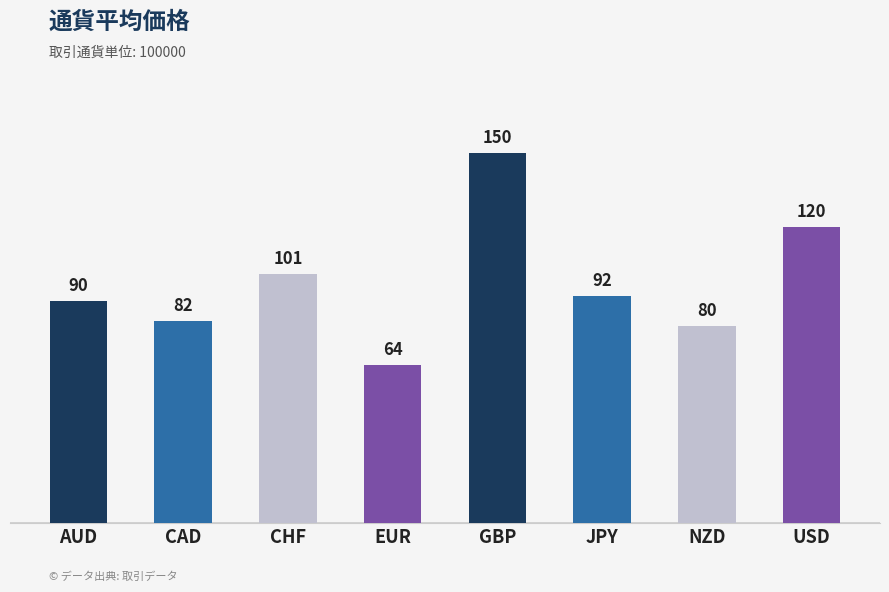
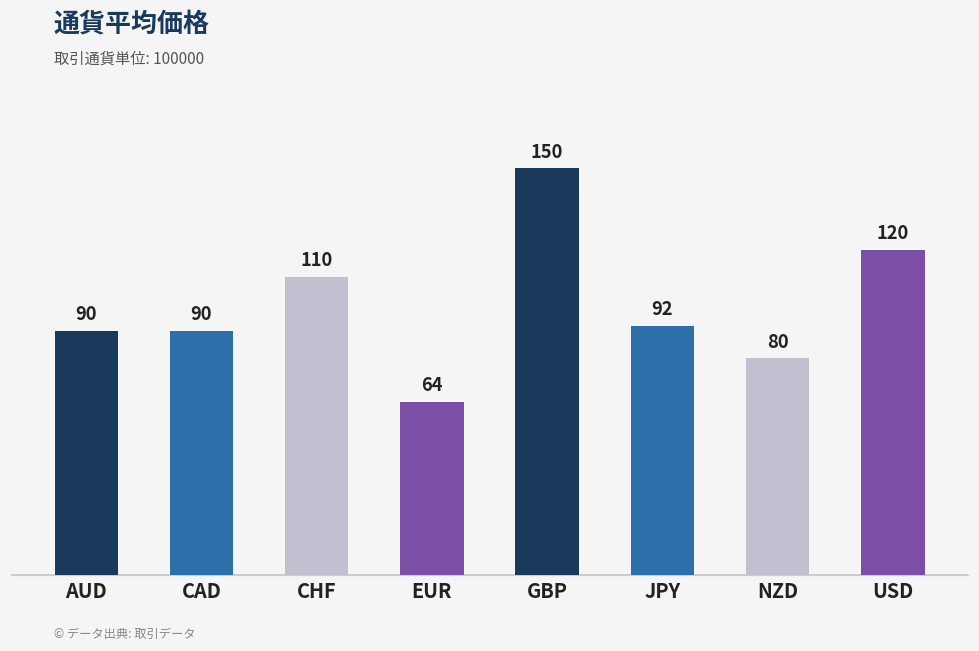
CAD: 82 -> 90
CHF: 101 -> 110
